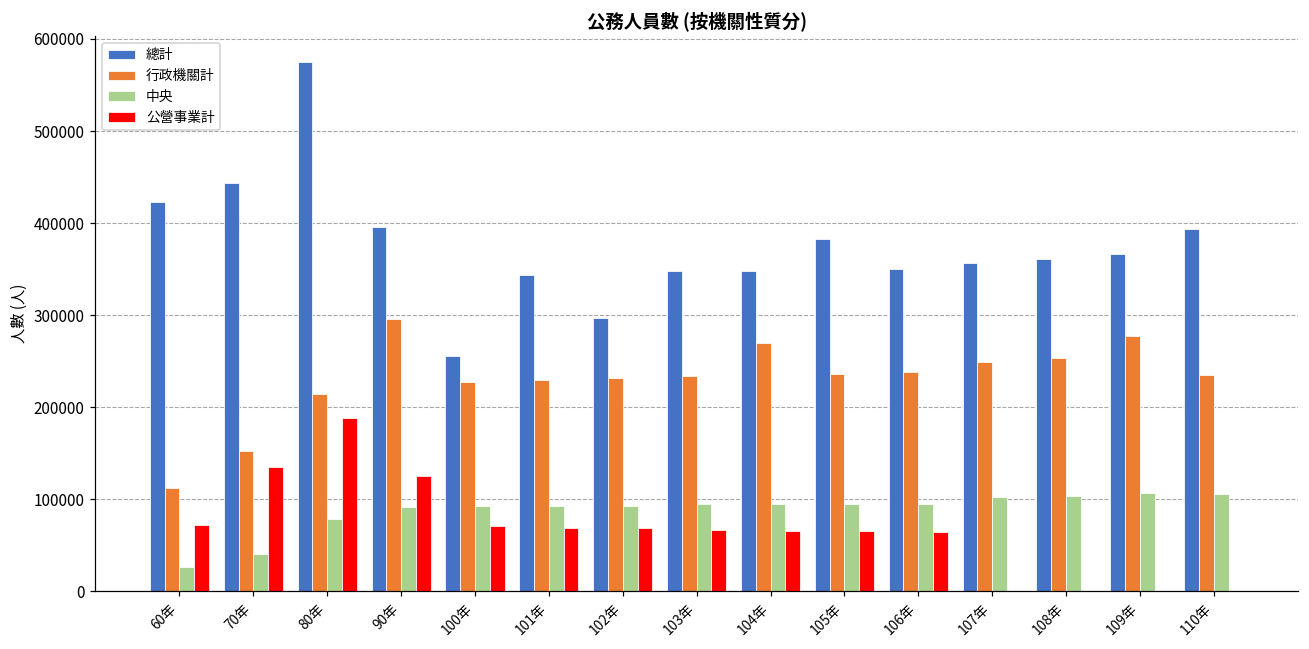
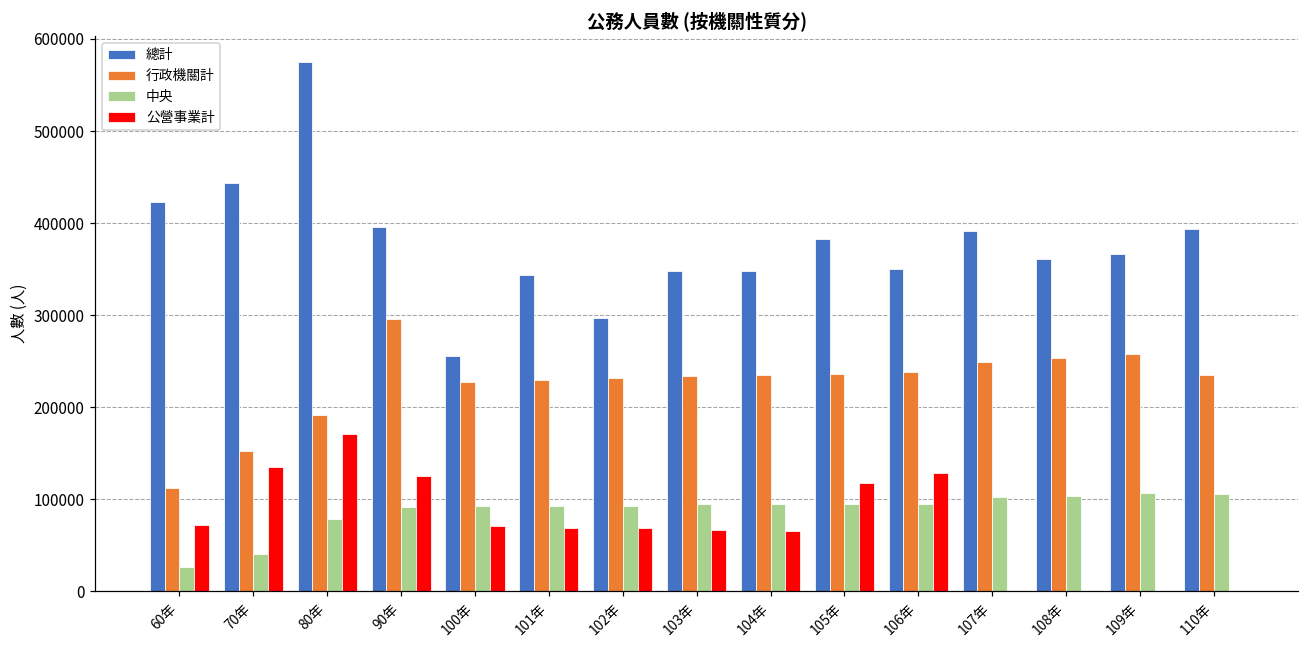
行政機關計, 80年: 210000 -> 190000
公營事業計, 80年: 190000 -> 170000
行政機關計, 104年: 270000 -> 230000
公營事業計, 105年: 60000 -> 120000
公營事業計, 106年: 60000 -> 130000
總計, 107年: 360000 -> 390000
行政機關計, 109年: 280000 -> 260000
